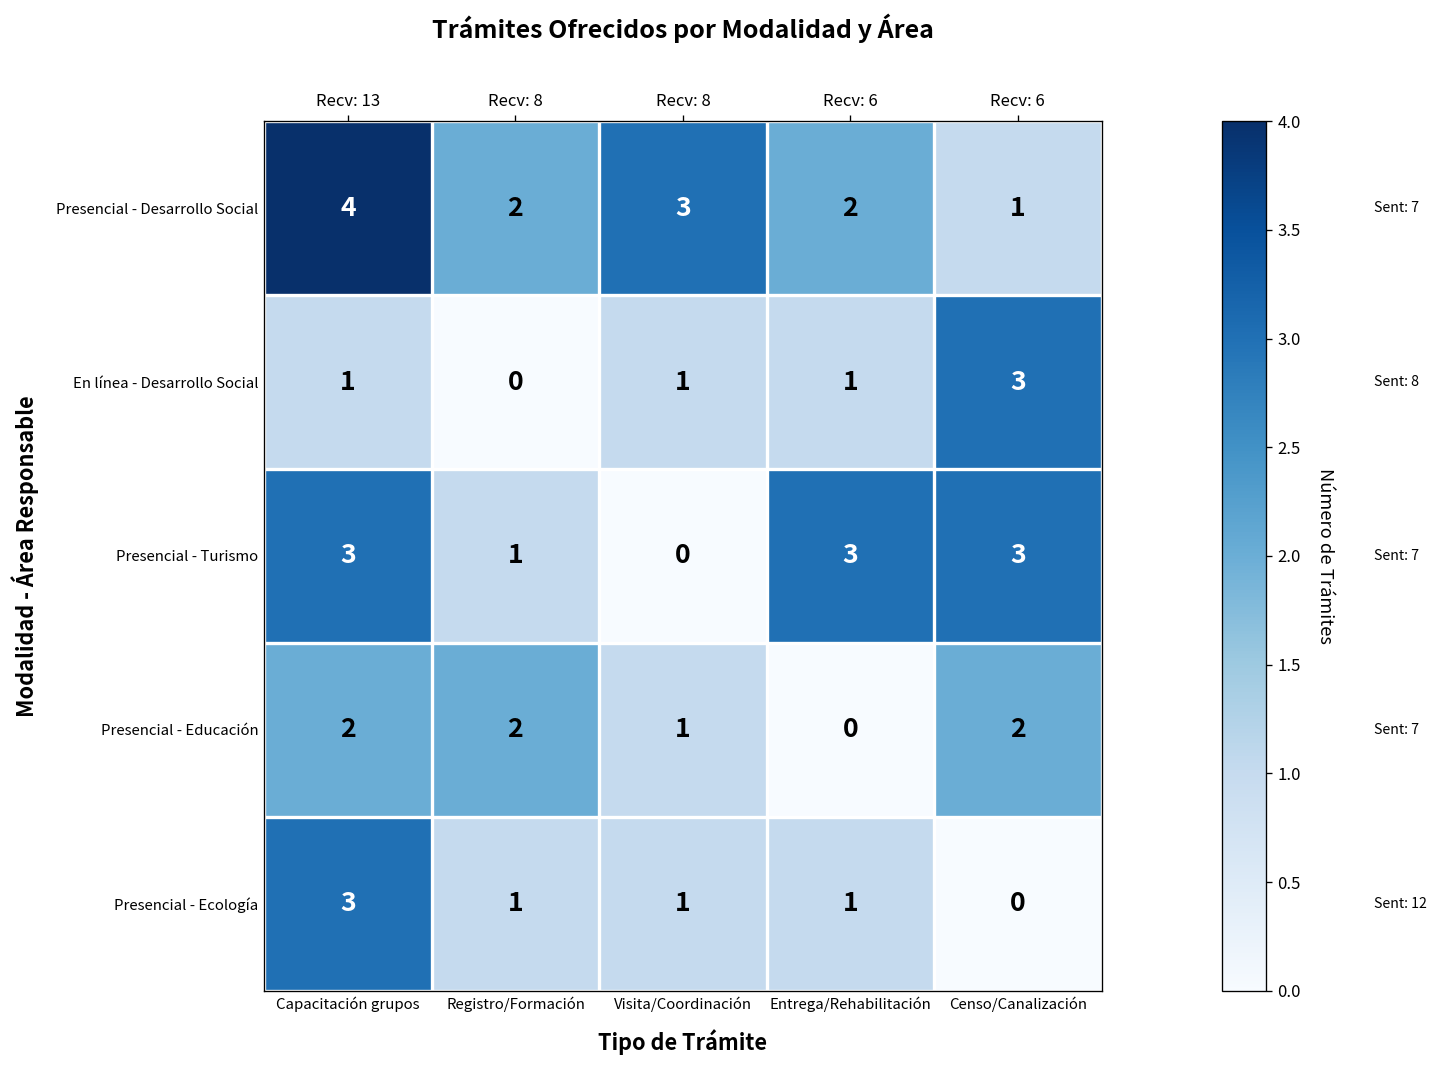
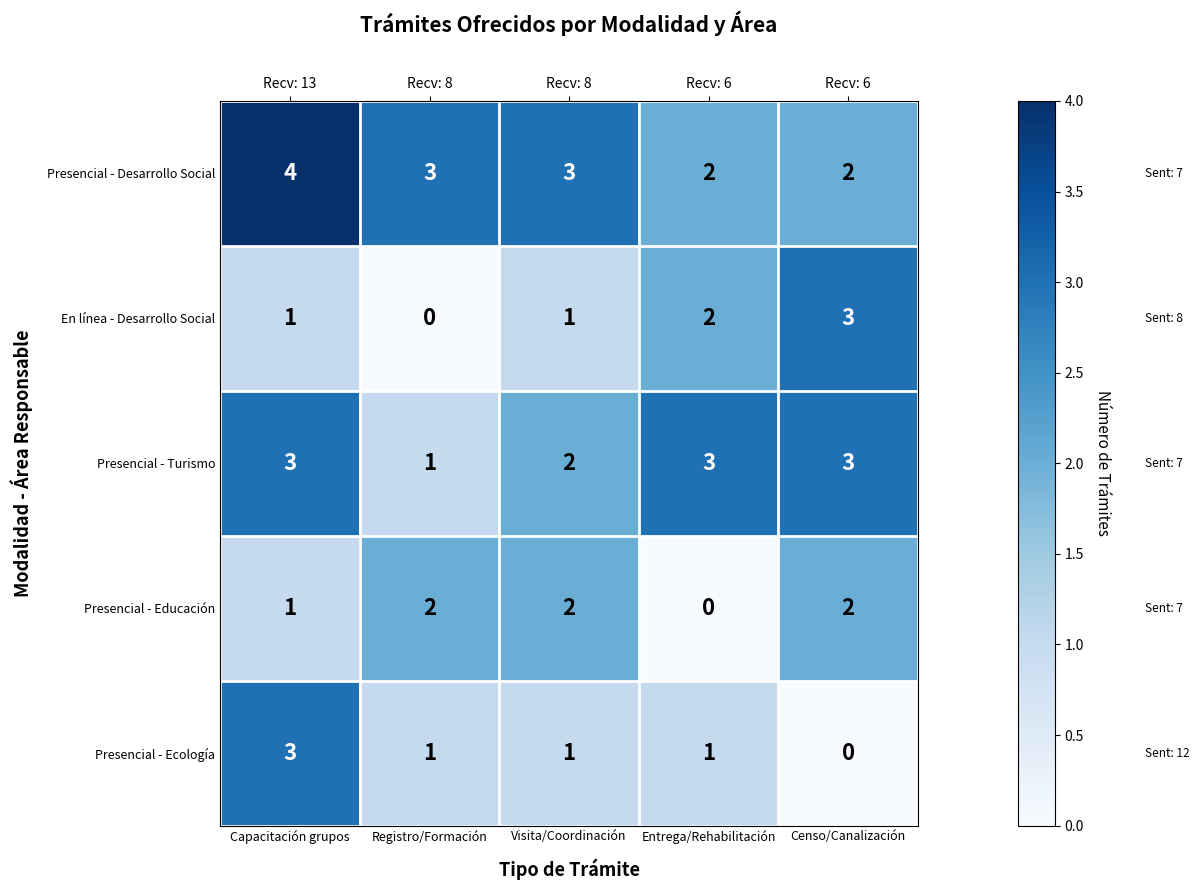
Presencial - Desarrollo Social, Registro/Formación: 2 -> 3
Presencial - Desarrollo Social, Censo/Canalización: 1 -> 2
En línea - Desarrollo Social, Entrega/Rehabilitación: 1 -> 2
Presencial - Turismo, Visita/Coordinación: 0 -> 2
Presencial - Educación, Capacitación grupos: 2 -> 1
Presencial - Educación, Visita/Coordinación: 1 -> 2
